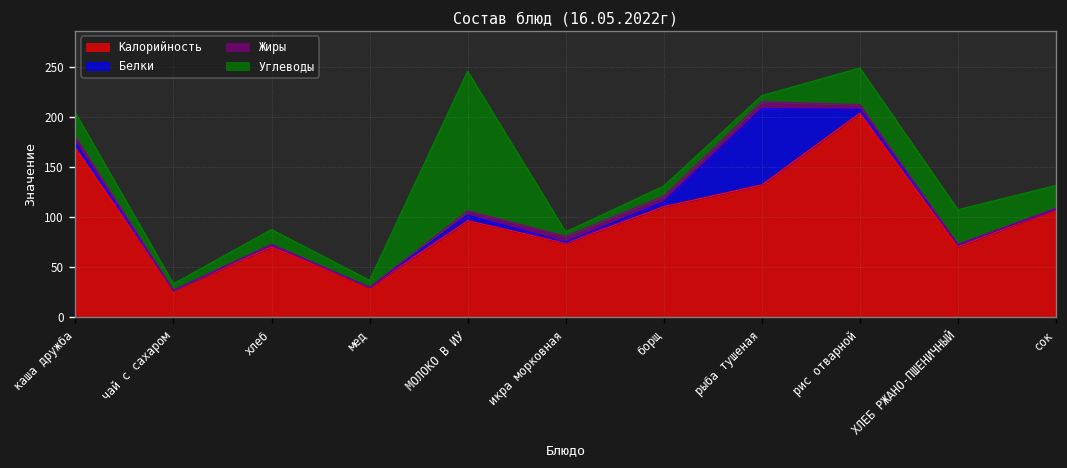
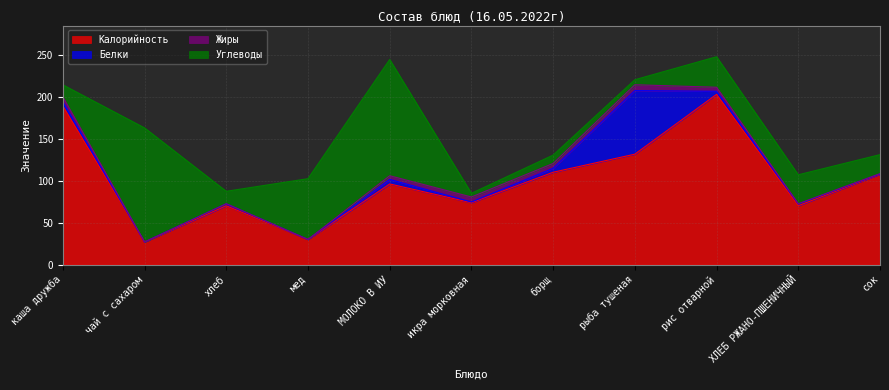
Калорийность, каша дружба: 170 -> 190
Углеводы, каша дружба: 20 -> 10
Углеводы, чай с сахаром: 10 -> 140
Углеводы, мед: 10 -> 70
